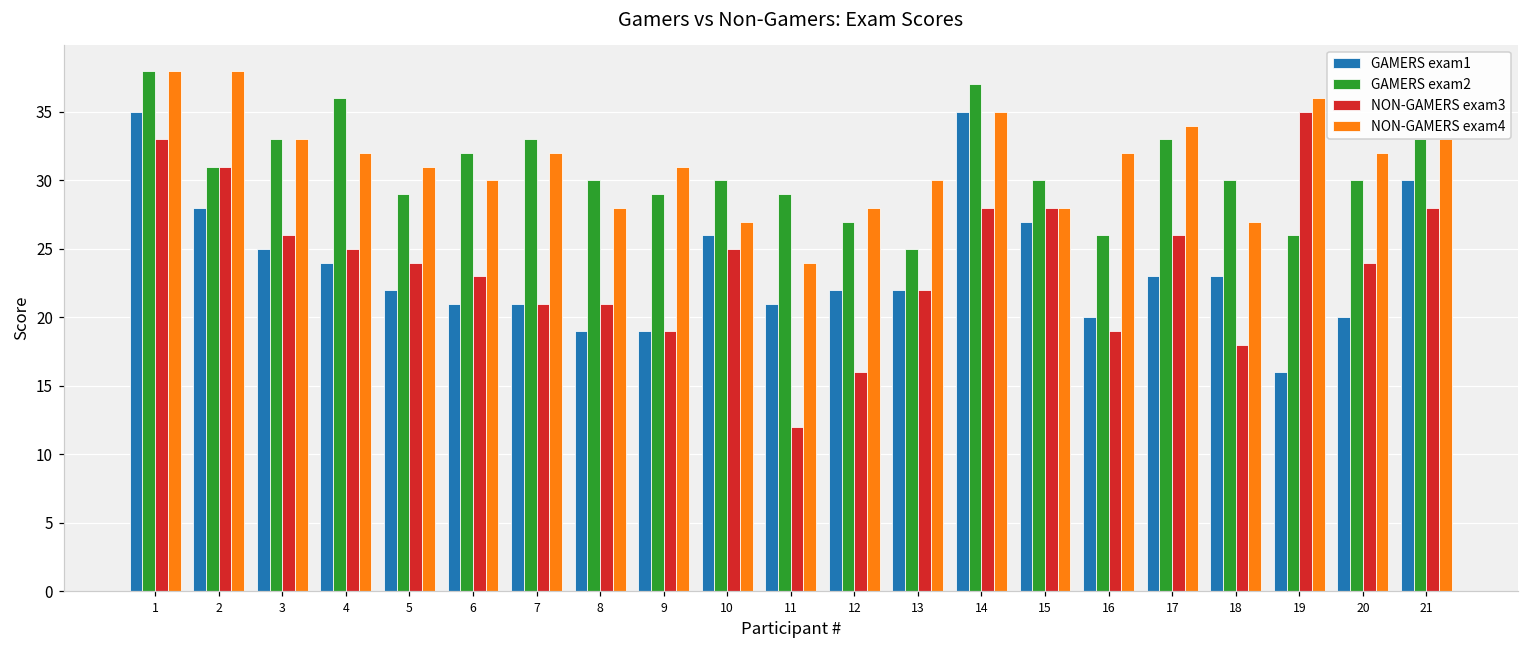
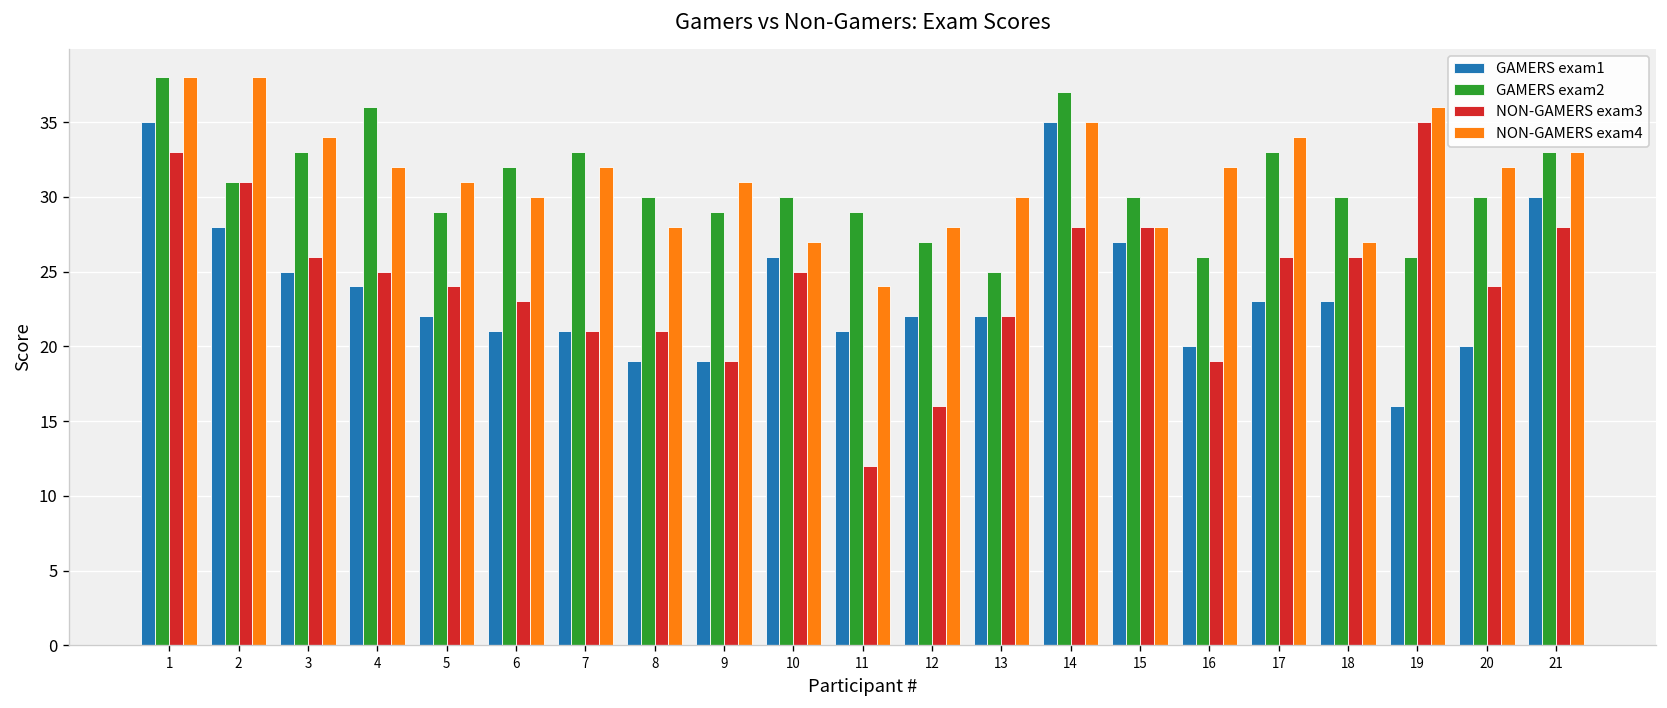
NON-GAMERS exam4, 3: 33 -> 34
NON-GAMERS exam3, 18: 18 -> 26
